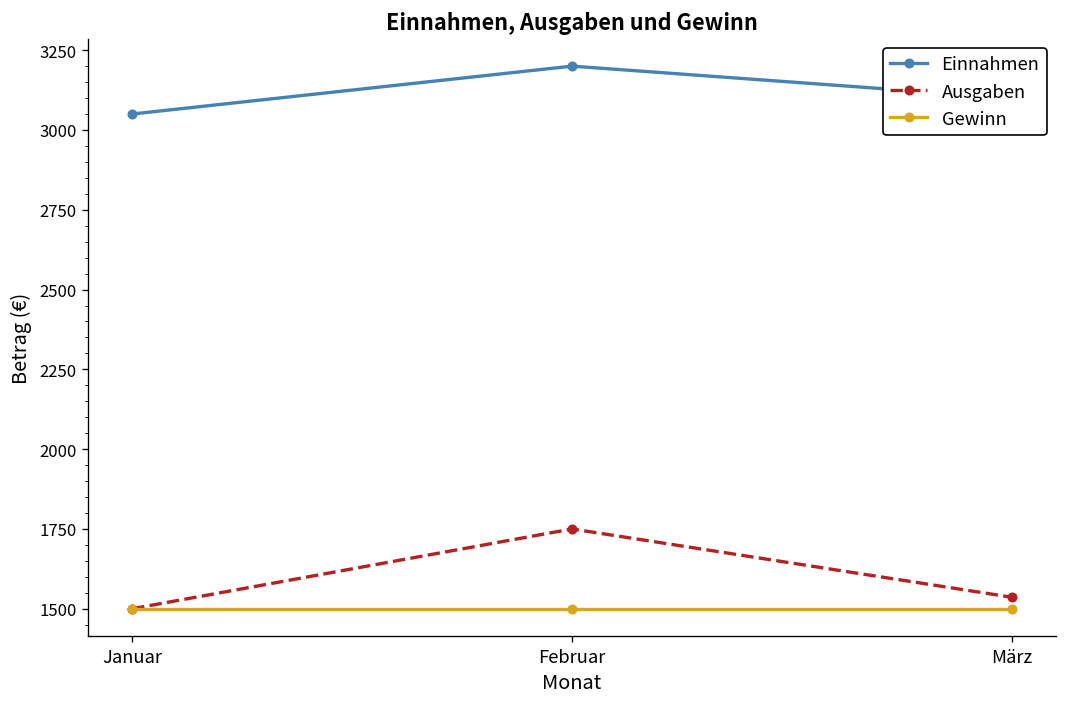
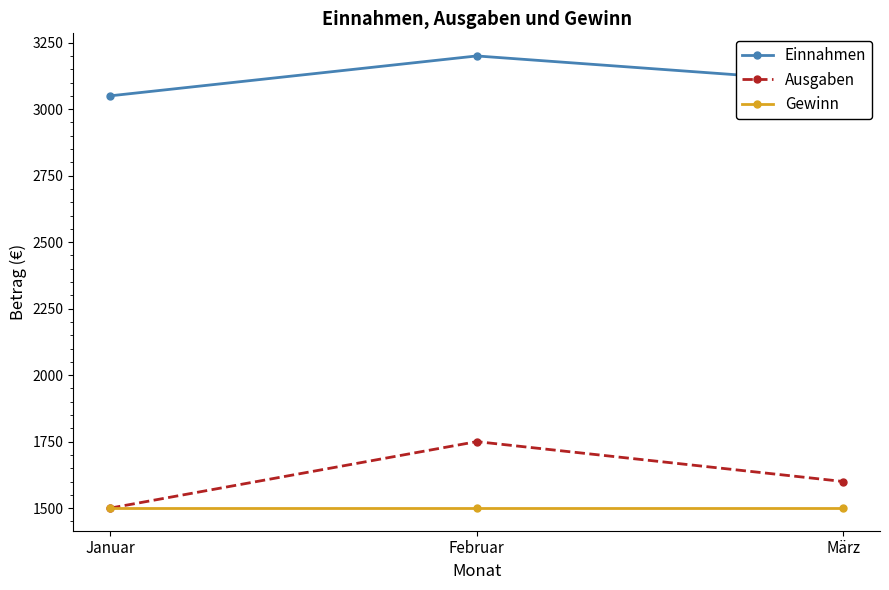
Ausgaben, März: 1540 -> 1600
